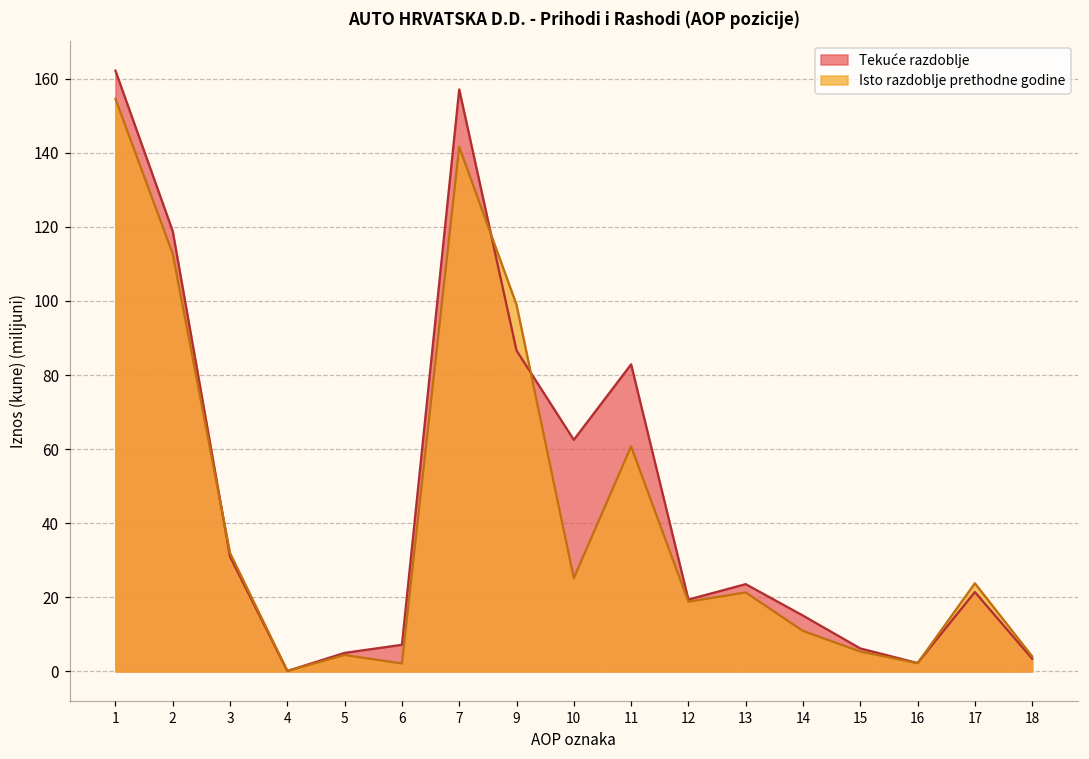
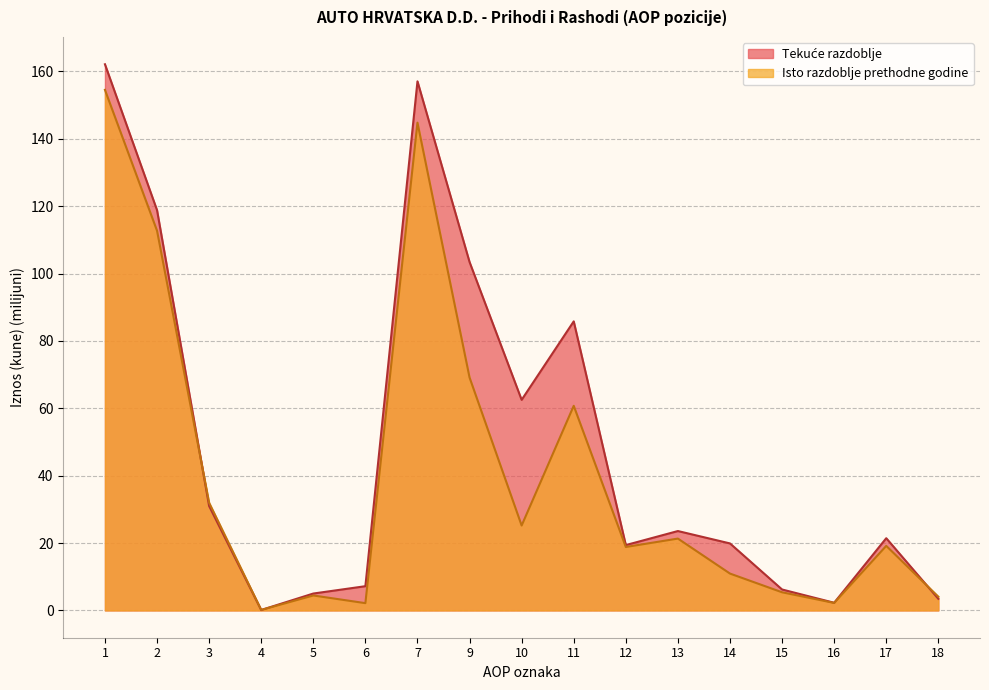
Isto razdoblje prethodne godine, 7: 142 -> 145
Tekuće razdoblje, 9: 87 -> 103
Isto razdoblje prethodne godine, 9: 99 -> 69
Tekuće razdoblje, 11: 83 -> 86
Tekuće razdoblje, 14: 15 -> 20
Isto razdoblje prethodne godine, 17: 24 -> 19
